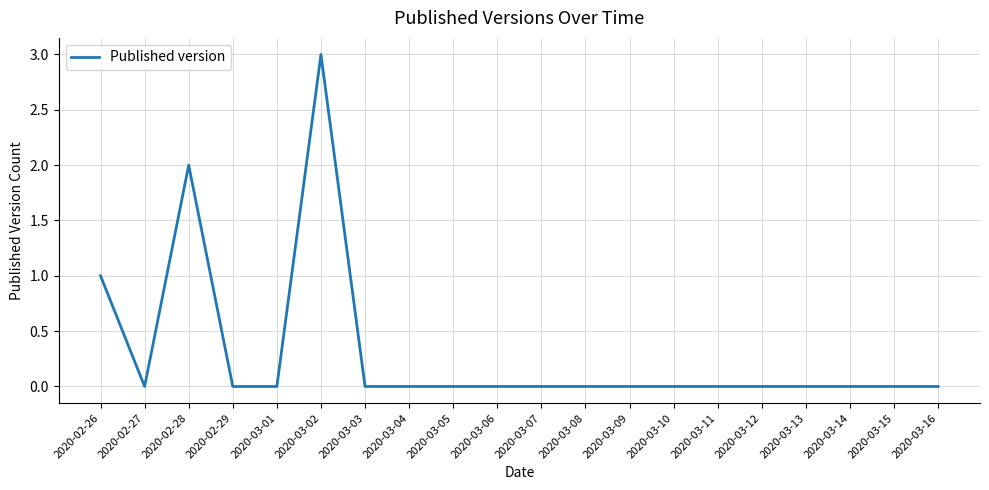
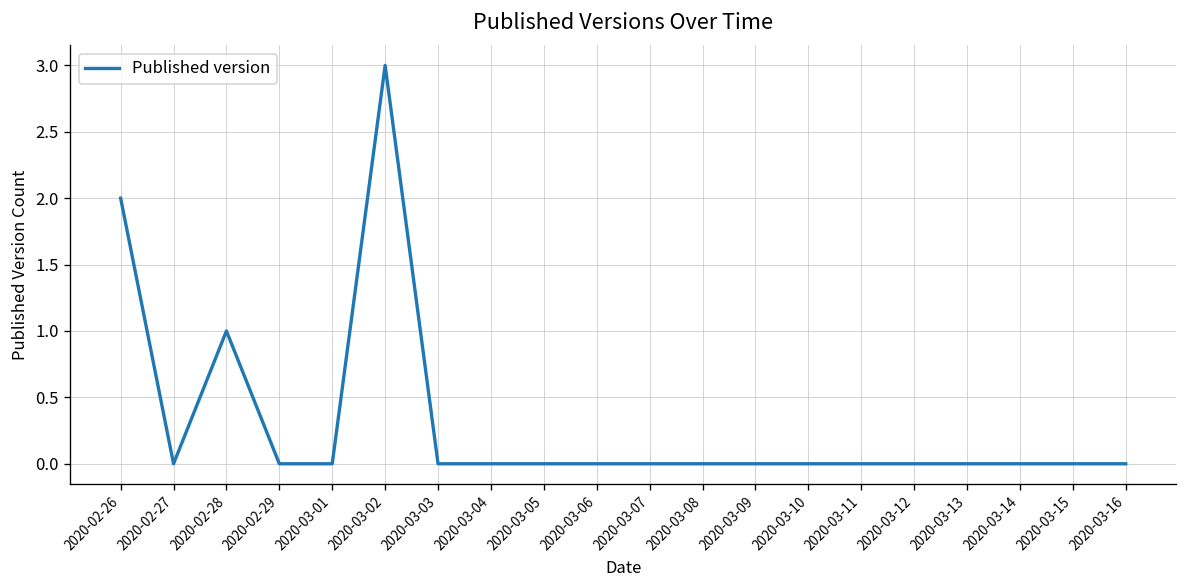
2020-02-26: 1 -> 2
2020-02-28: 2 -> 1
